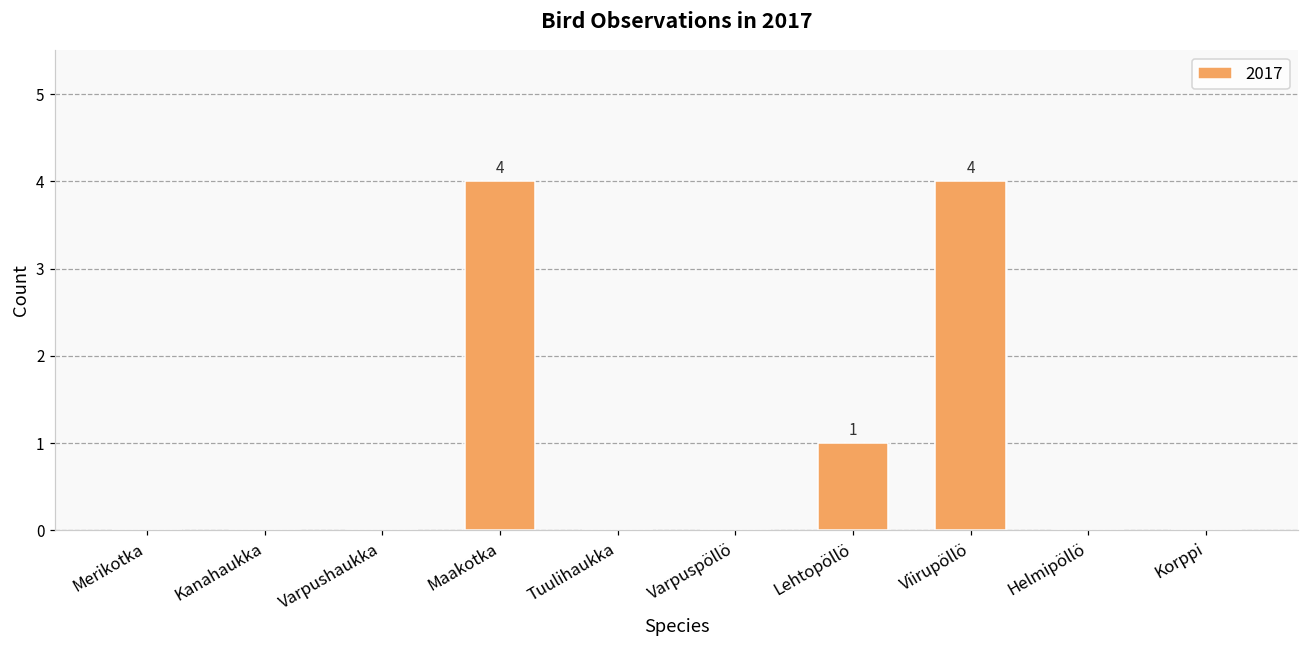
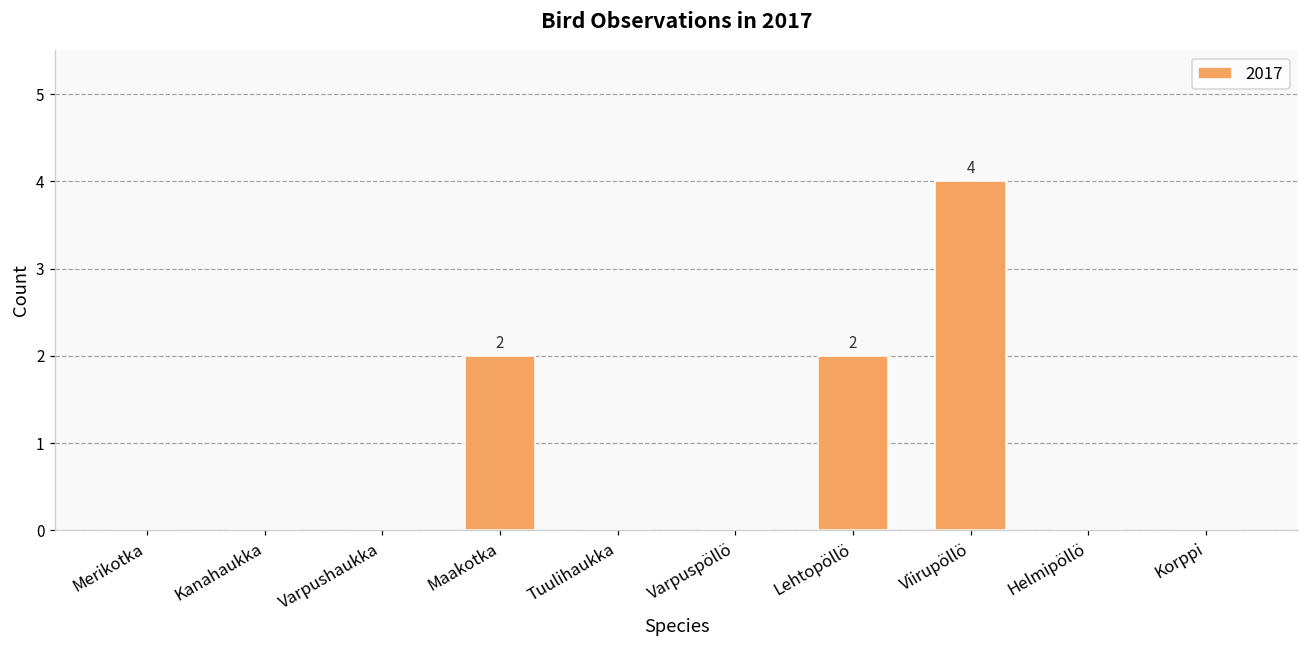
Maakotka: 4 -> 2
Lehtopöllö: 1 -> 2
